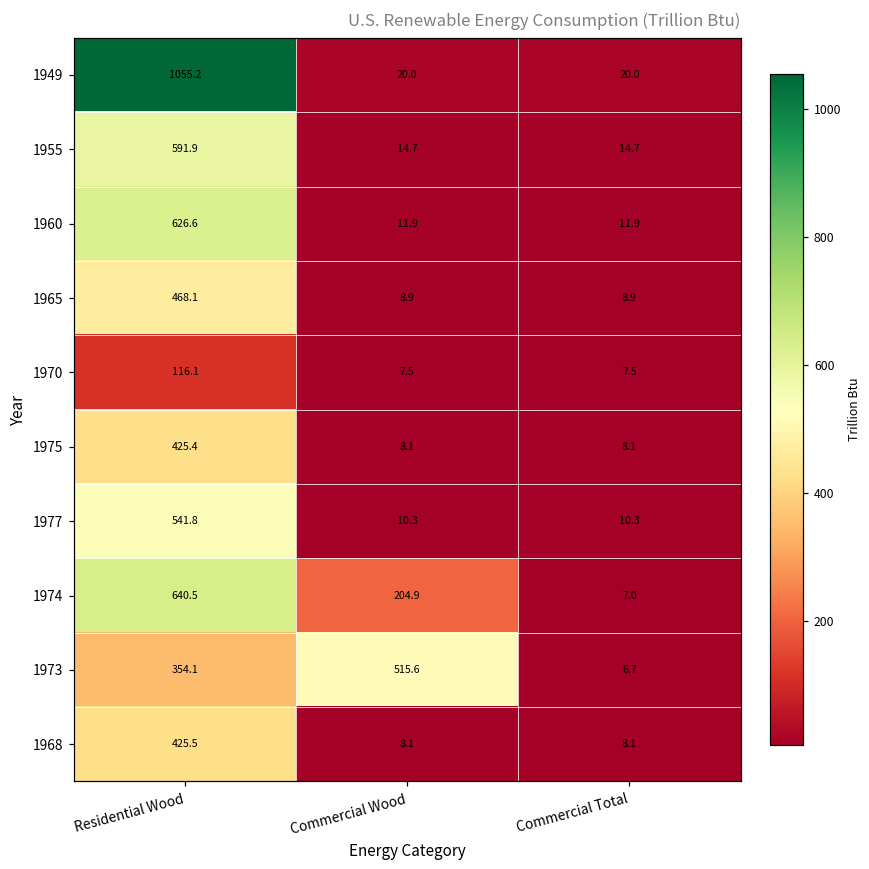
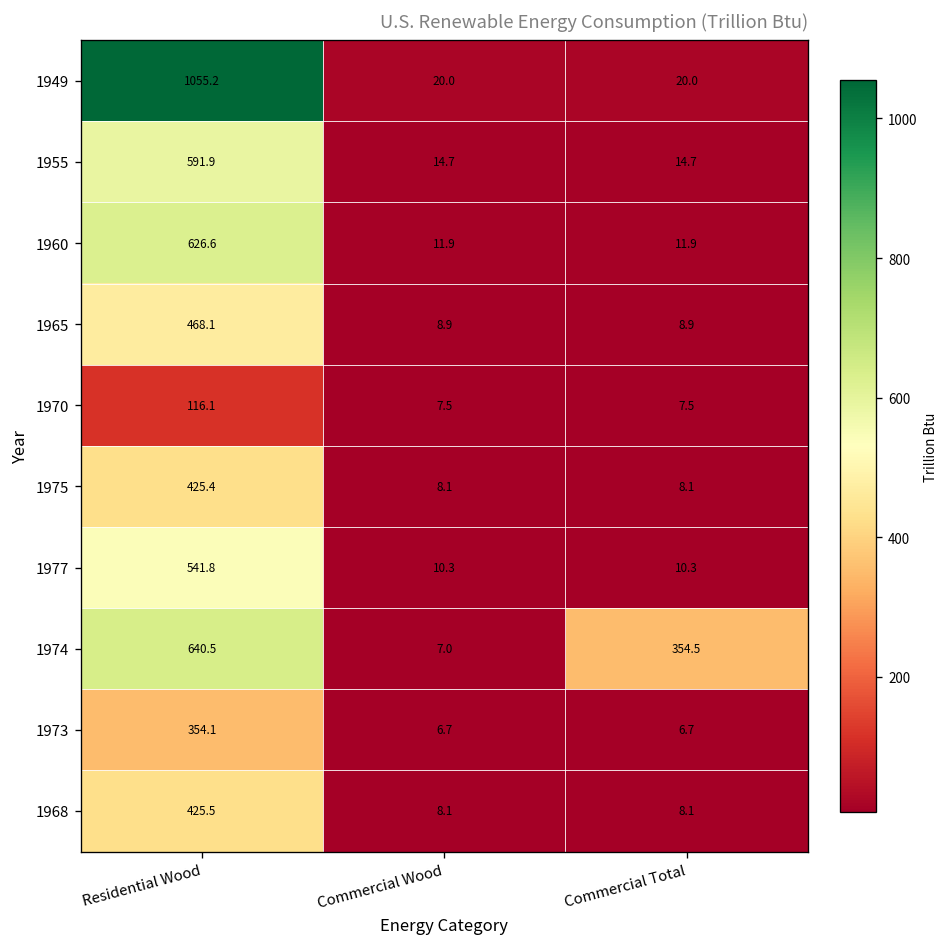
1974, Commercial Wood: 204.9 -> 7.0
1974, Commercial Total: 7.0 -> 354.5
1973, Commercial Wood: 515.6 -> 6.7
